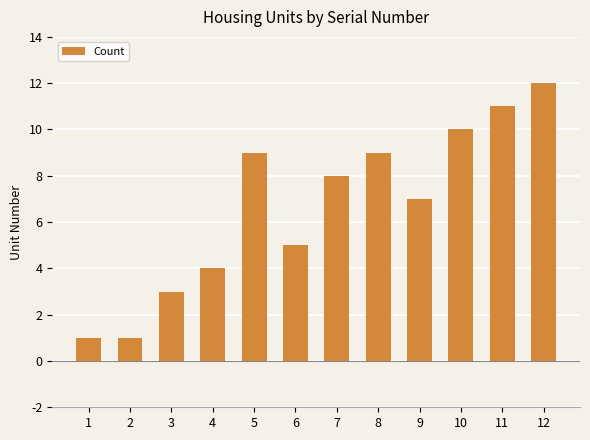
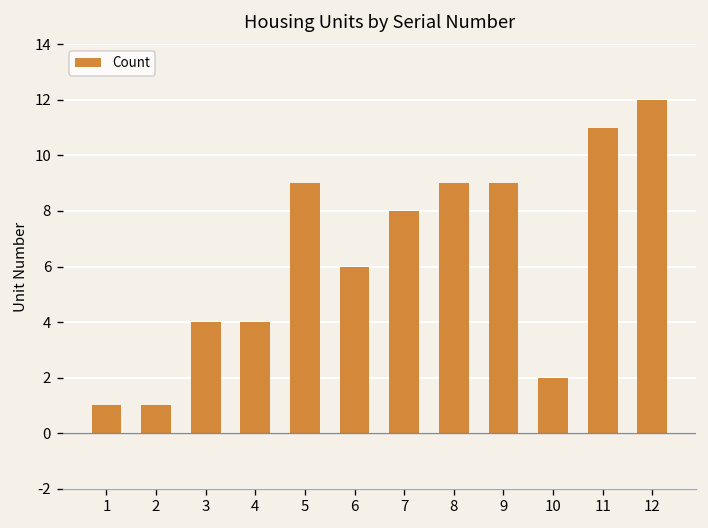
3: 3 -> 4
6: 5 -> 6
9: 7 -> 9
10: 10 -> 2
